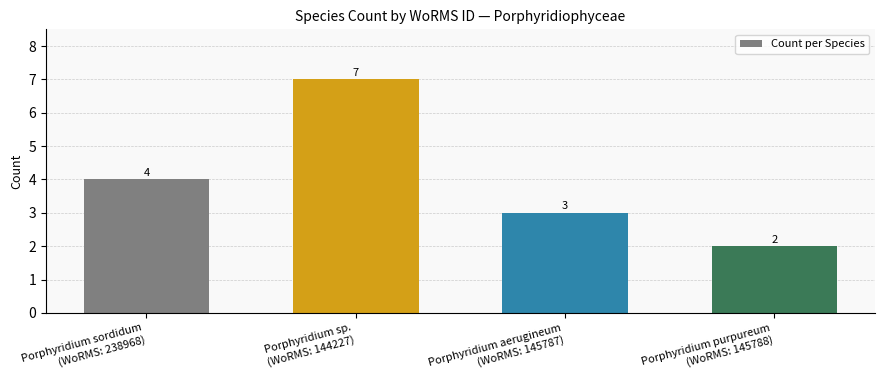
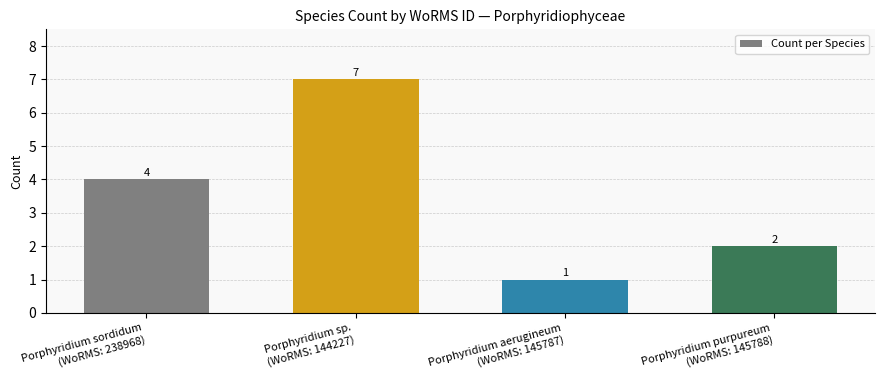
Porphyridium aerugineum (WoRMS: 145787): 3 -> 1
